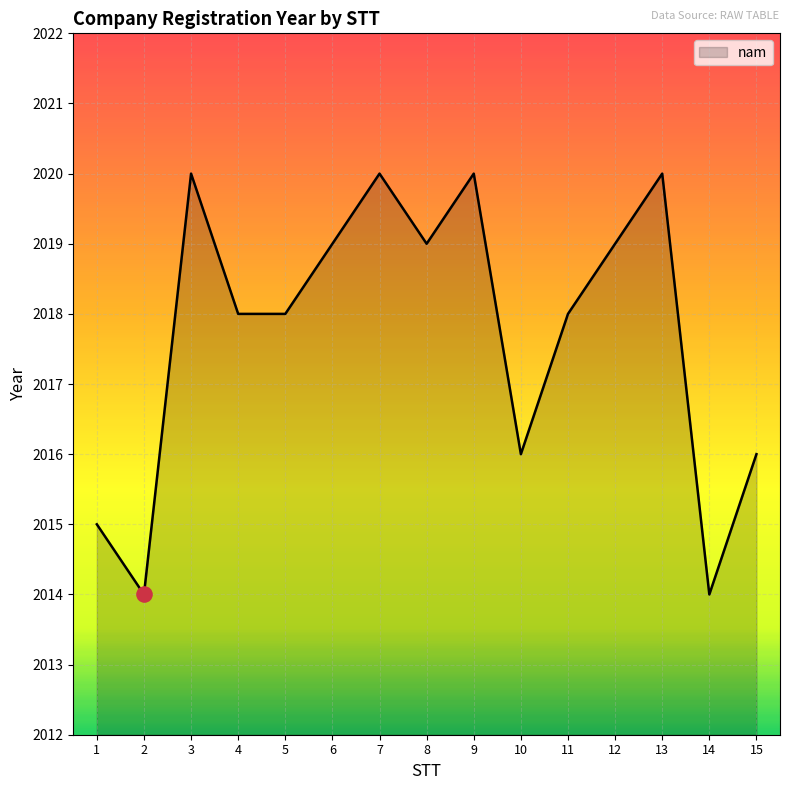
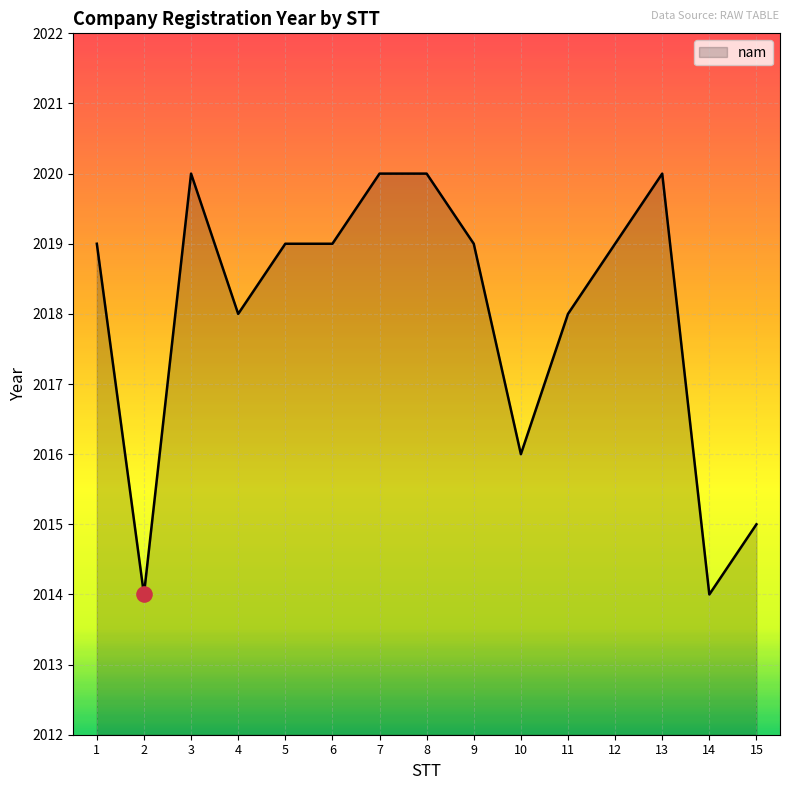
nam, 1: 2015 -> 2019
nam, 5: 2018 -> 2019
nam, 8: 2019 -> 2020
nam, 9: 2020 -> 2019
nam, 15: 2016 -> 2015
